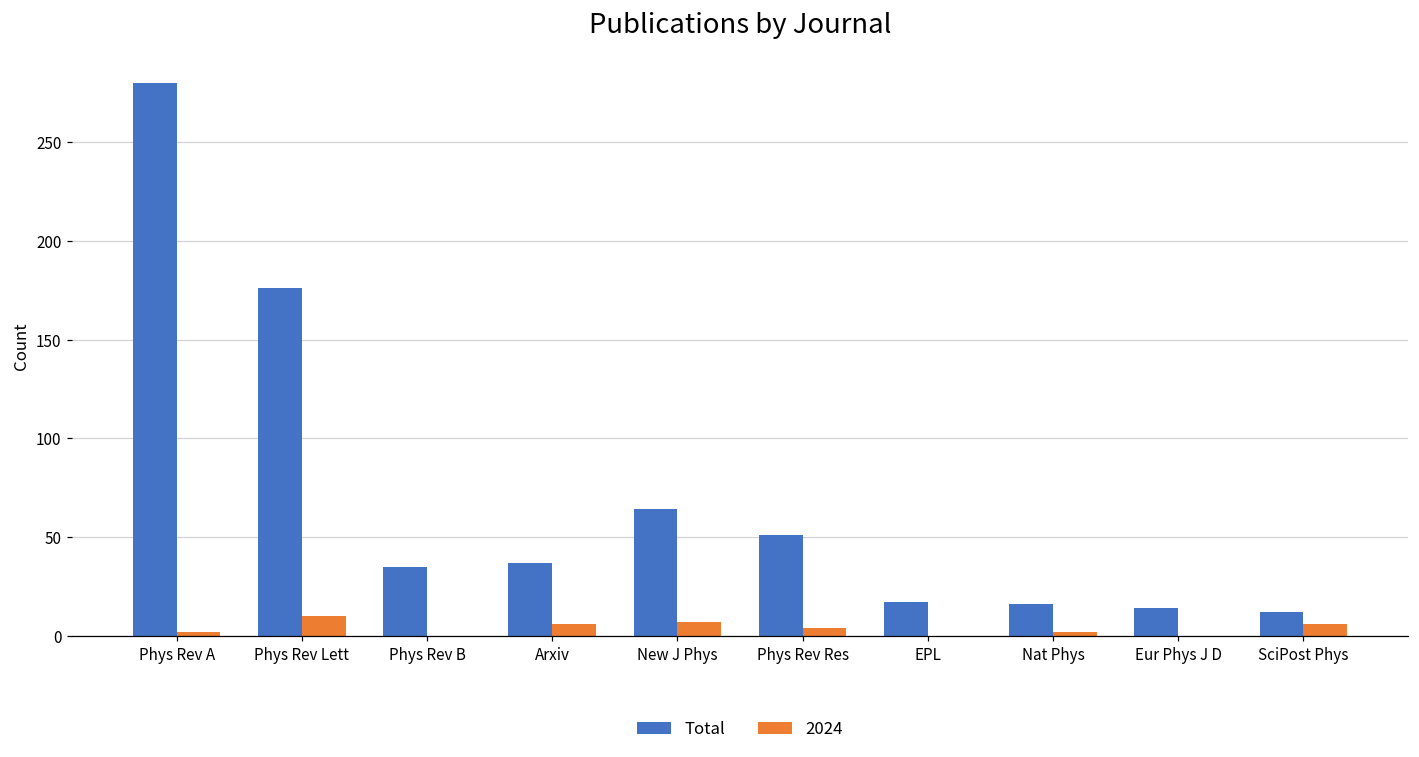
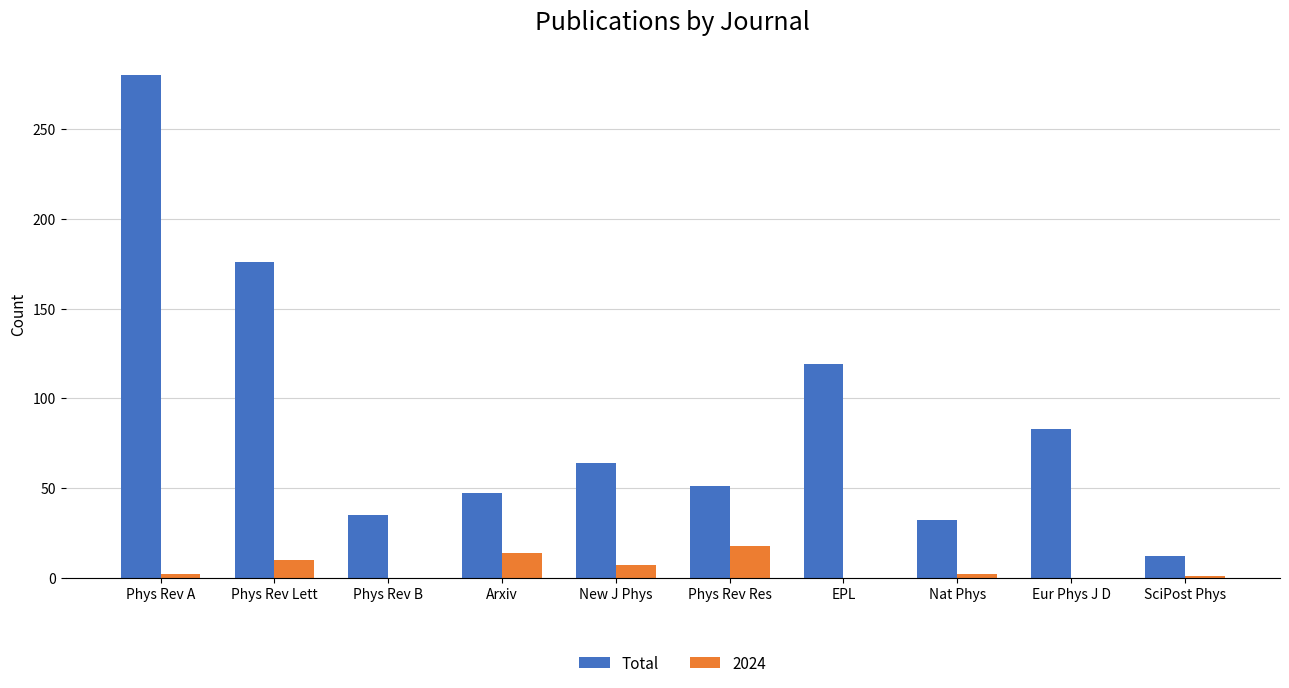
Total, Arxiv: 37 -> 47
2024, Arxiv: 6 -> 14
2024, Phys Rev Res: 4 -> 18
Total, EPL: 17 -> 119
Total, Nat Phys: 16 -> 32
Total, Eur Phys J D: 14 -> 83
2024, SciPost Phys: 6 -> 1
